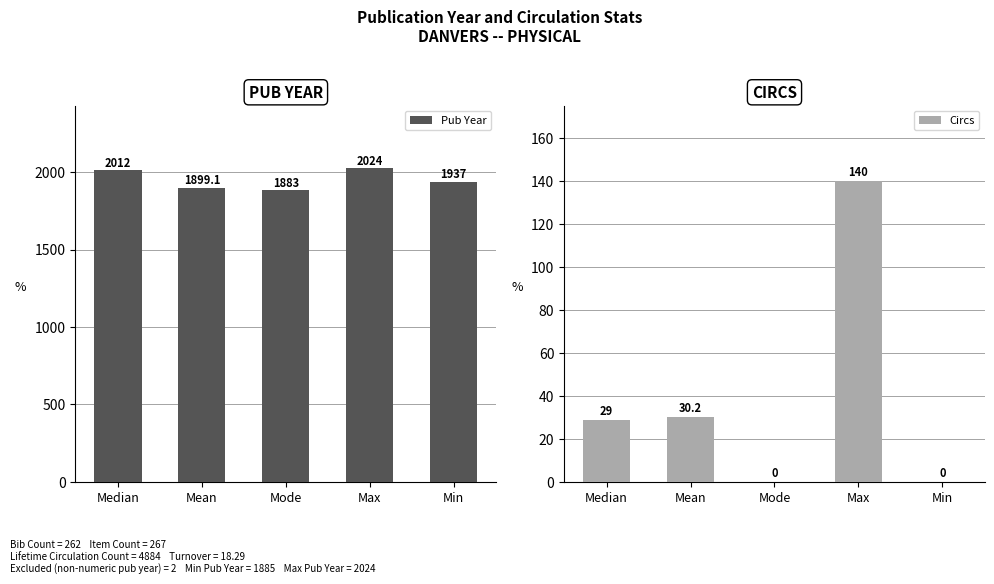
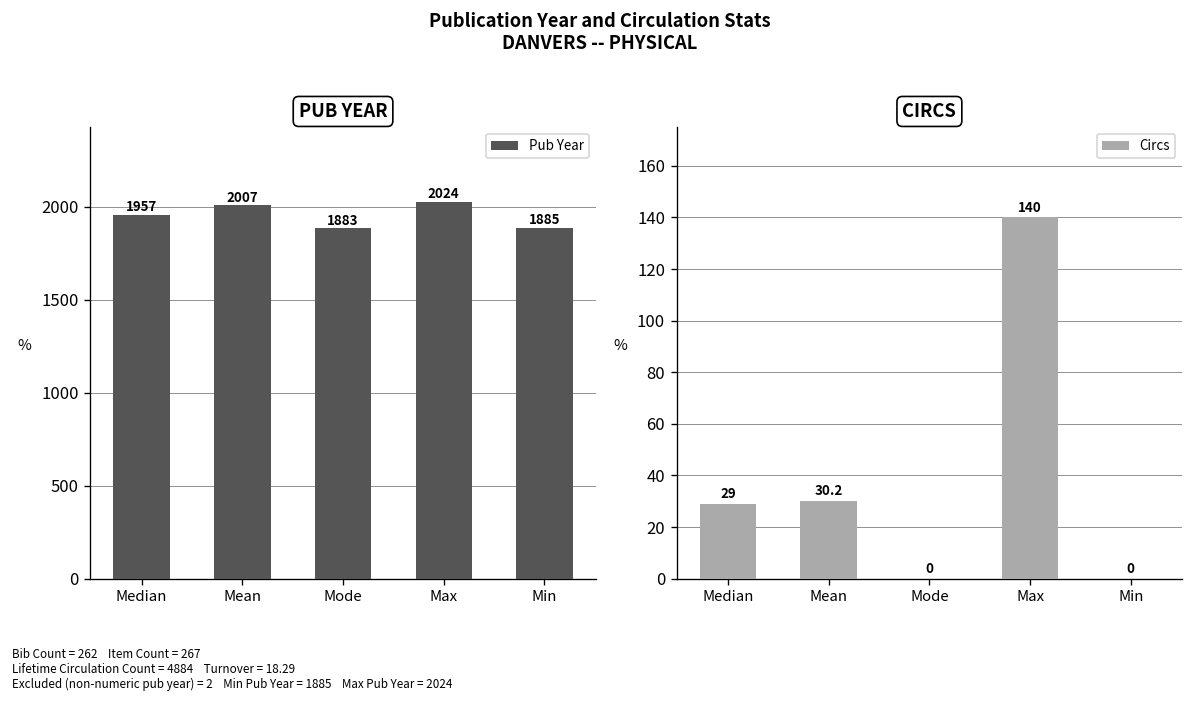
PUB YEAR, Median: 2012 -> 1957
PUB YEAR, Mean: 1899.1 -> 2007
PUB YEAR, Min: 1937 -> 1885
